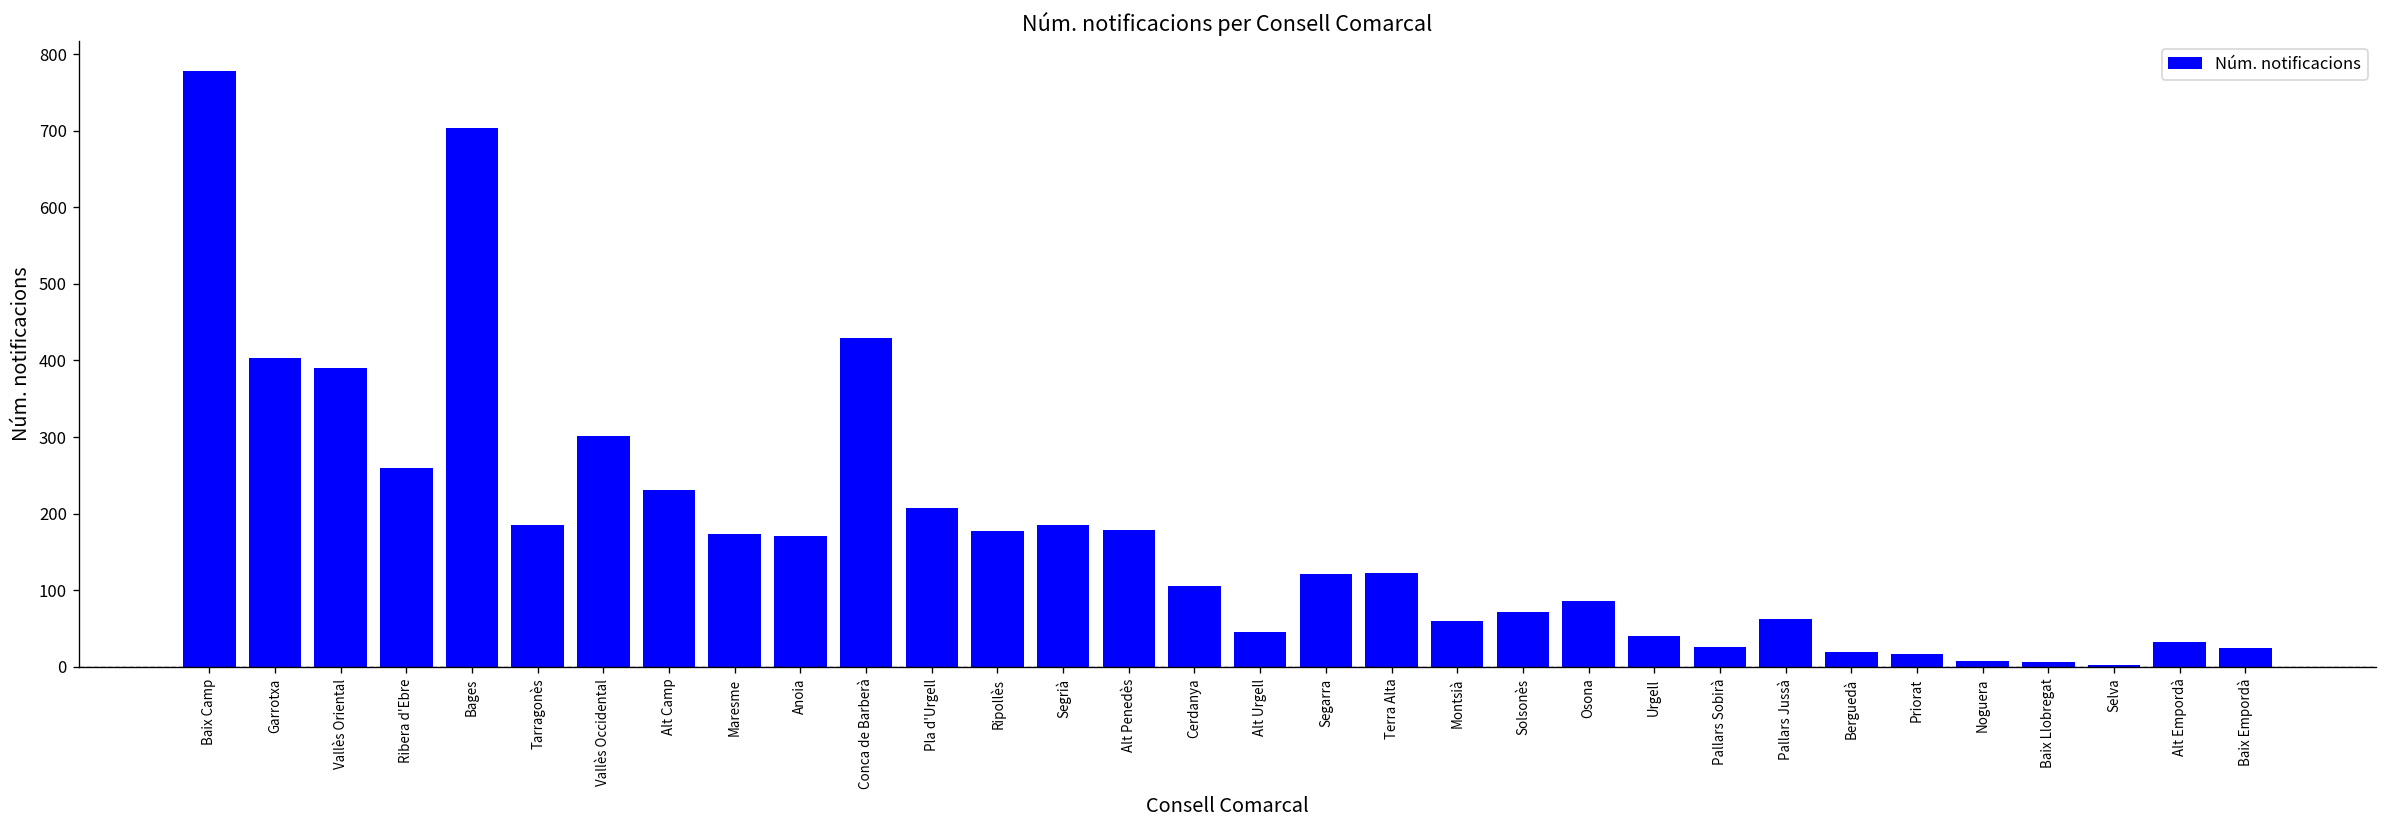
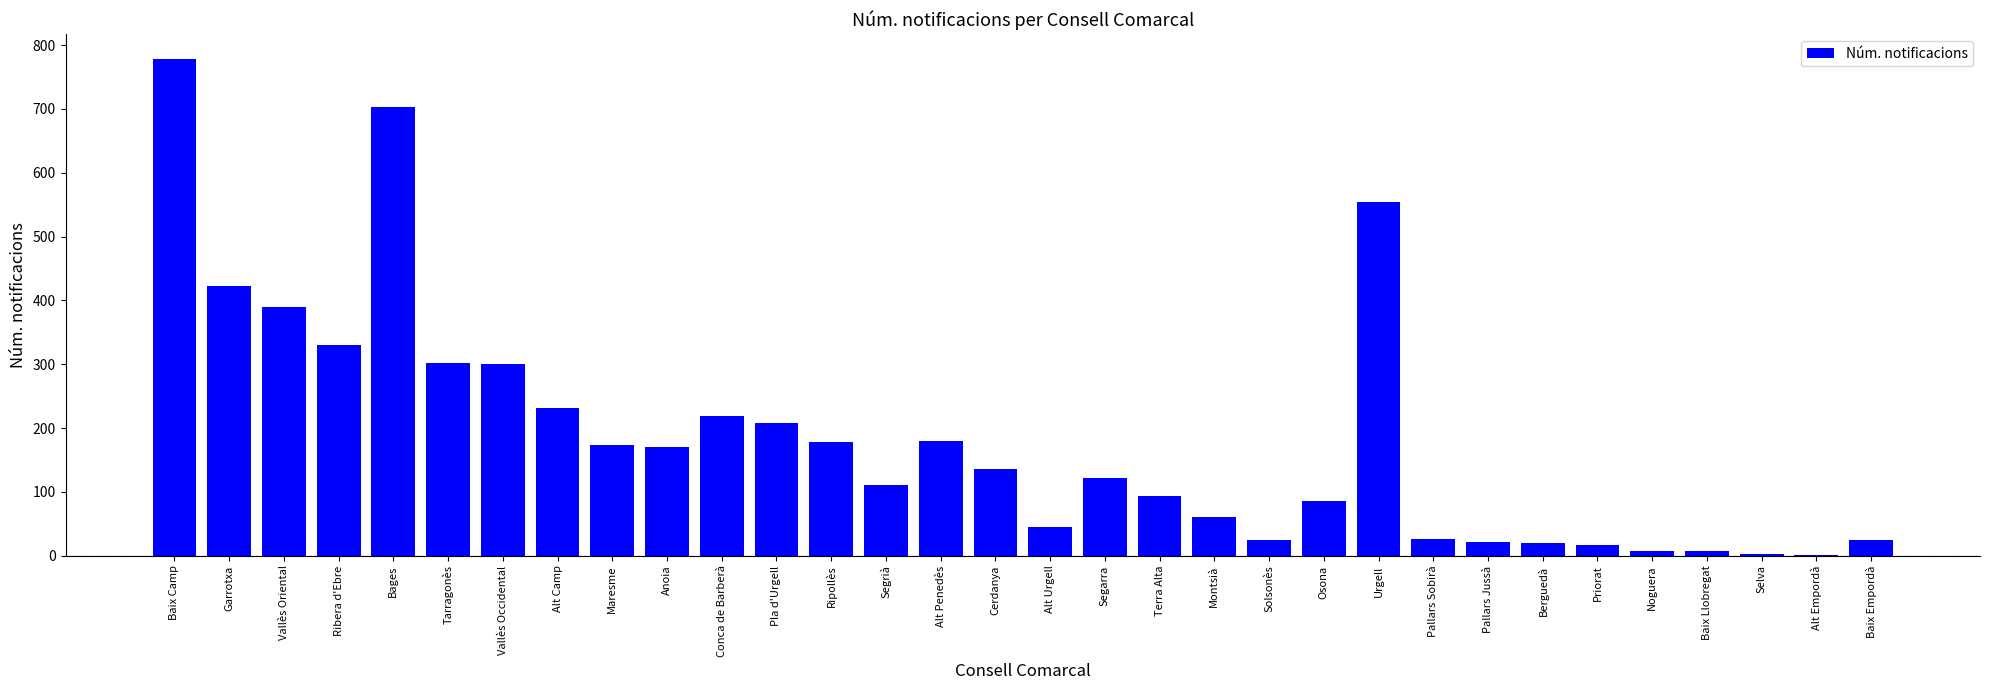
Garrotxa: 400 -> 420
Ribera d'Ebre: 260 -> 330
Tarragonès: 190 -> 300
Conca de Barberà: 430 -> 220
Segrià: 190 -> 110
Cerdanya: 110 -> 140
Terra Alta: 120 -> 90
Solsonès: 70 -> 20
Urgell: 40 -> 550
Pallars Jussà: 60 -> 20
Alt Empordà: 30 -> 0
